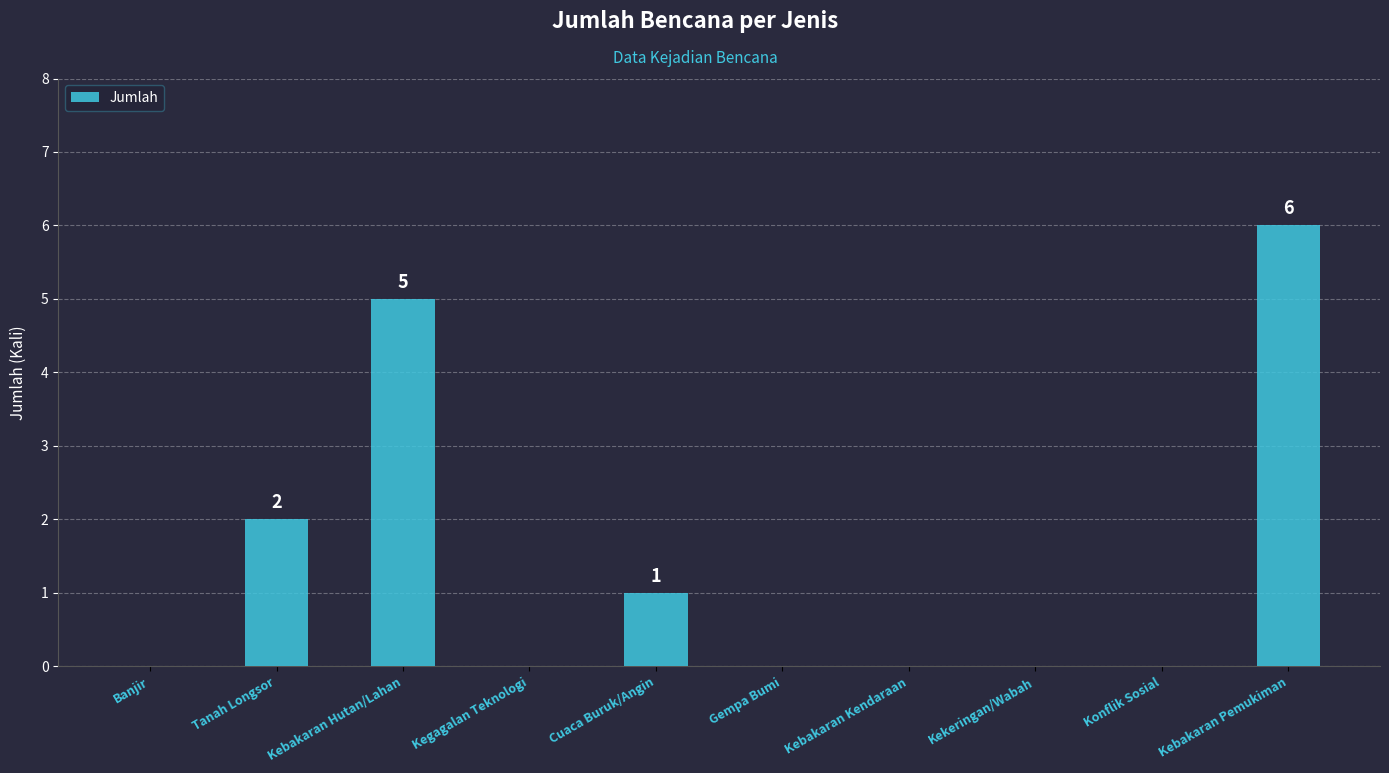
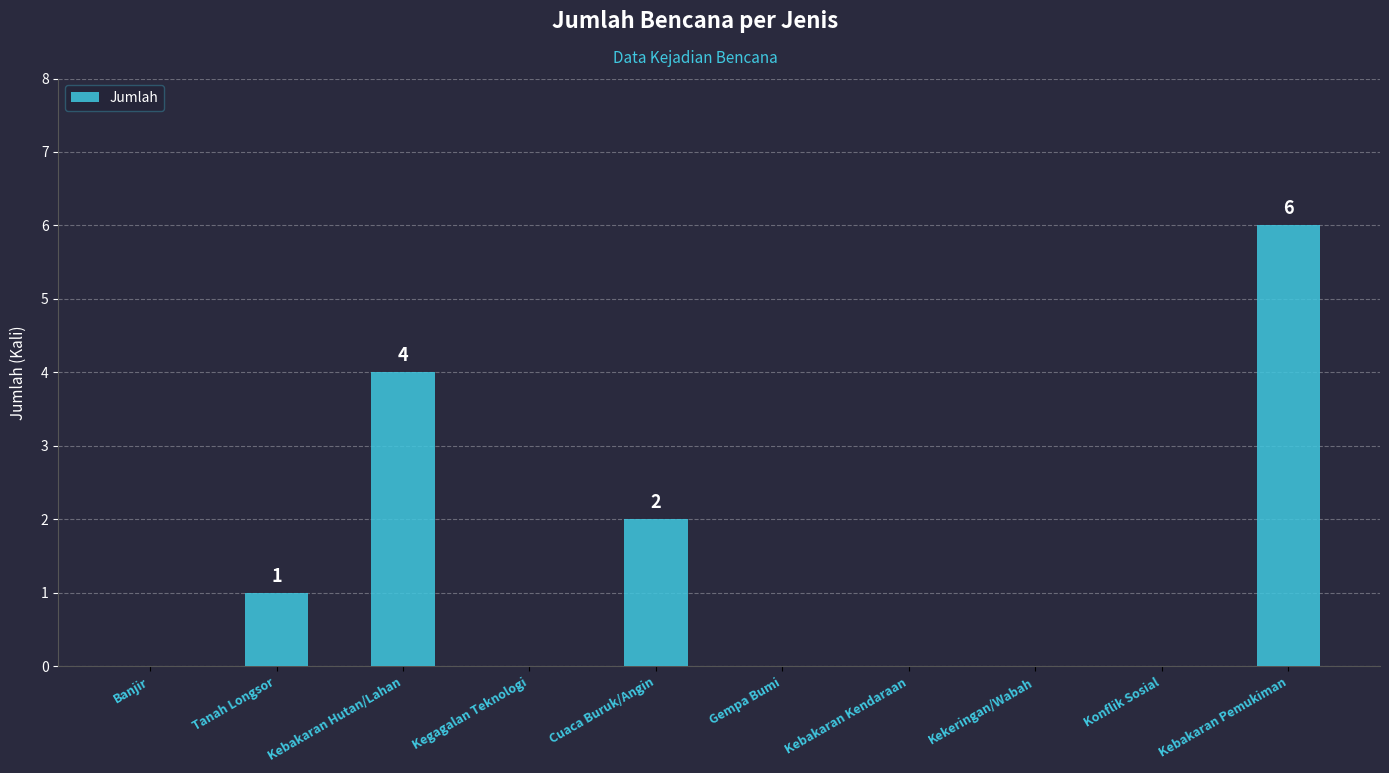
Tanah Longsor: 2 -> 1
Kebakaran Hutan/Lahan: 5 -> 4
Cuaca Buruk/Angin: 1 -> 2
